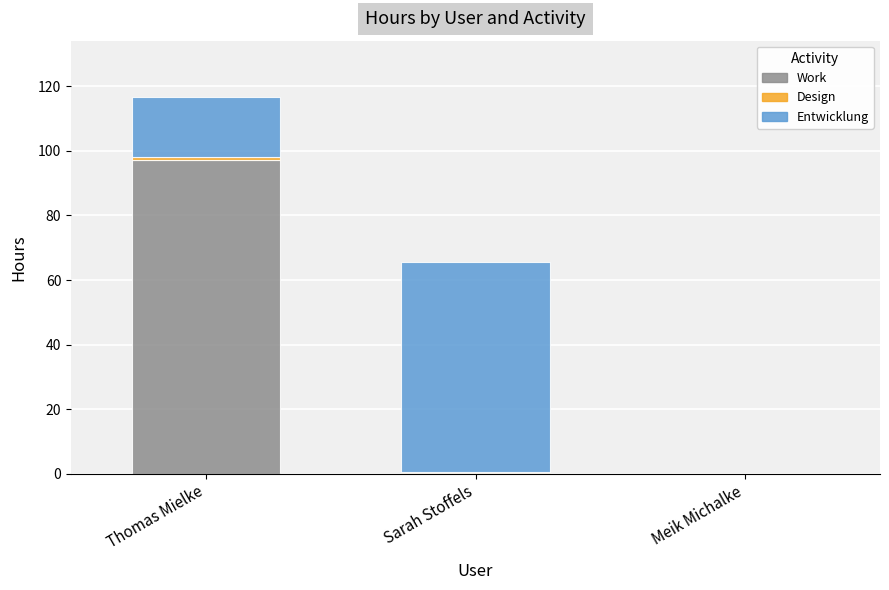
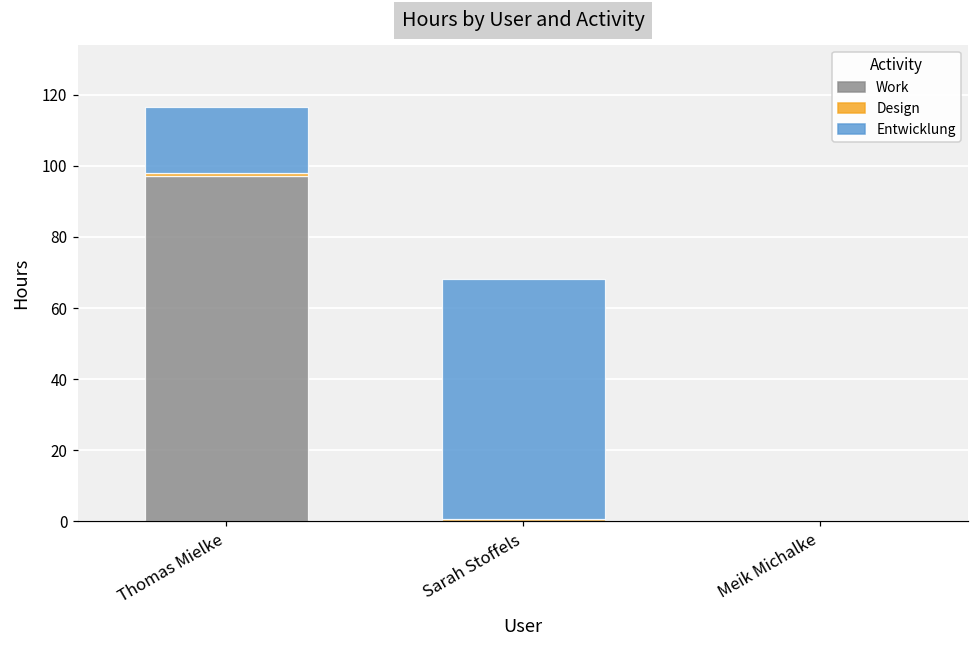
Entwicklung, Sarah Stoffels: 65 -> 68
